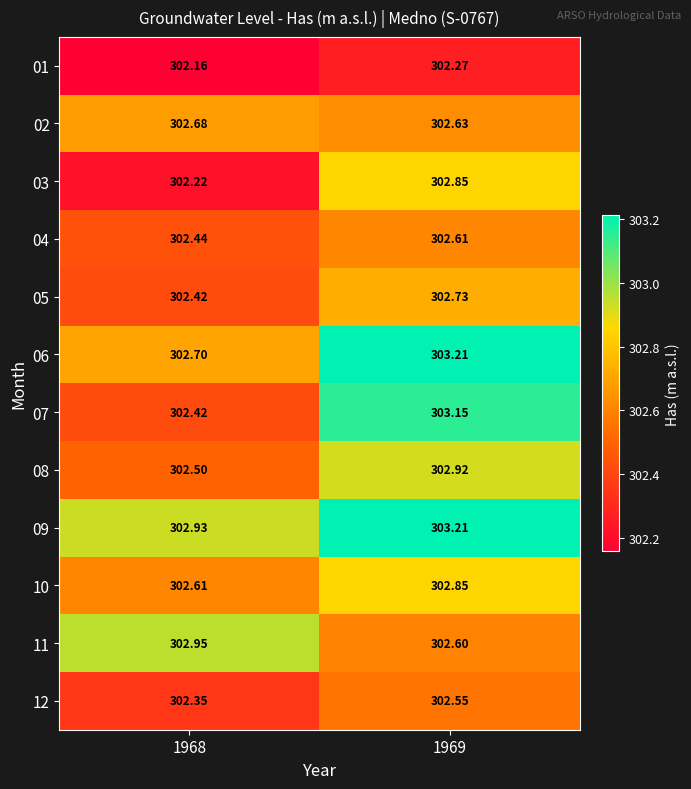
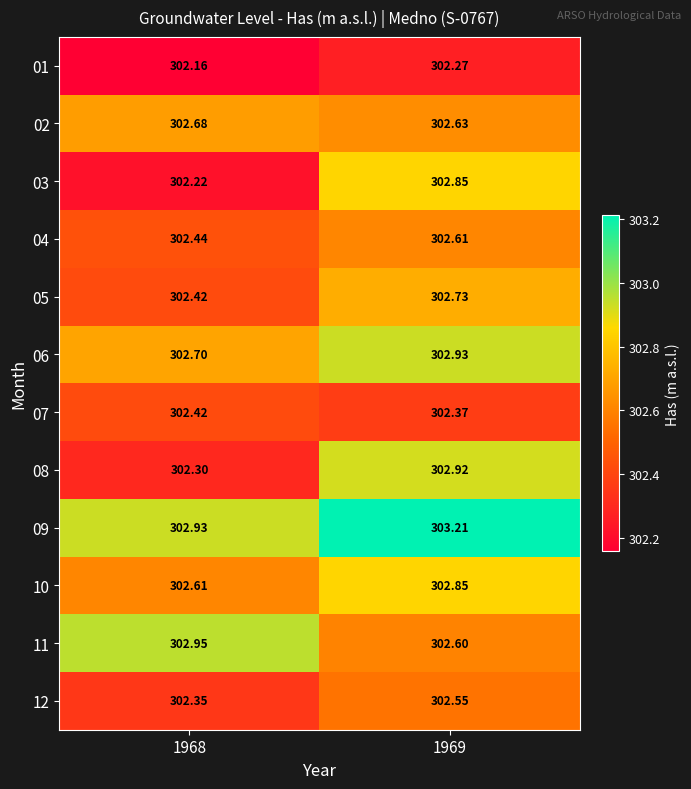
06, 1969: 303.21 -> 302.93
07, 1969: 303.15 -> 302.37
08, 1968: 302.50 -> 302.30
